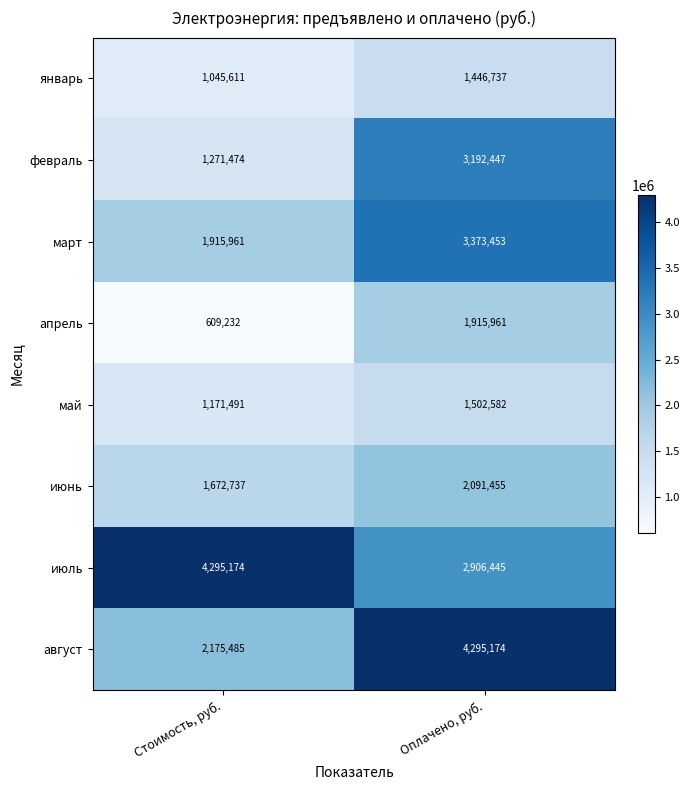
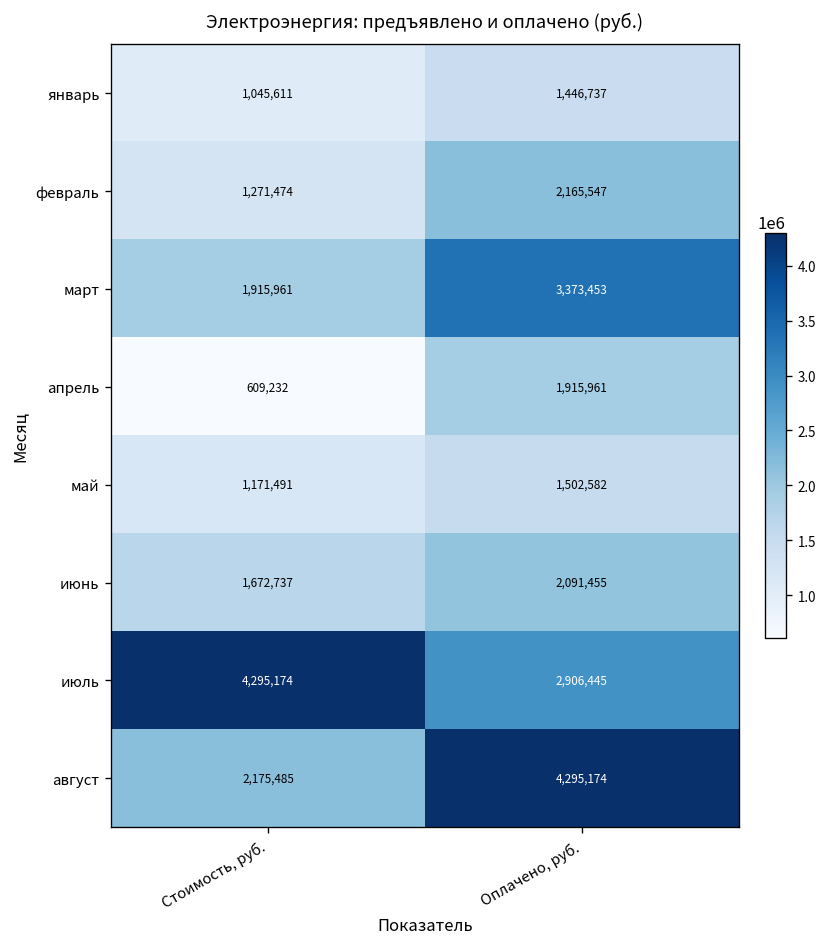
февраль, Оплачено, руб.: 3,192,447 -> 2,165,547
